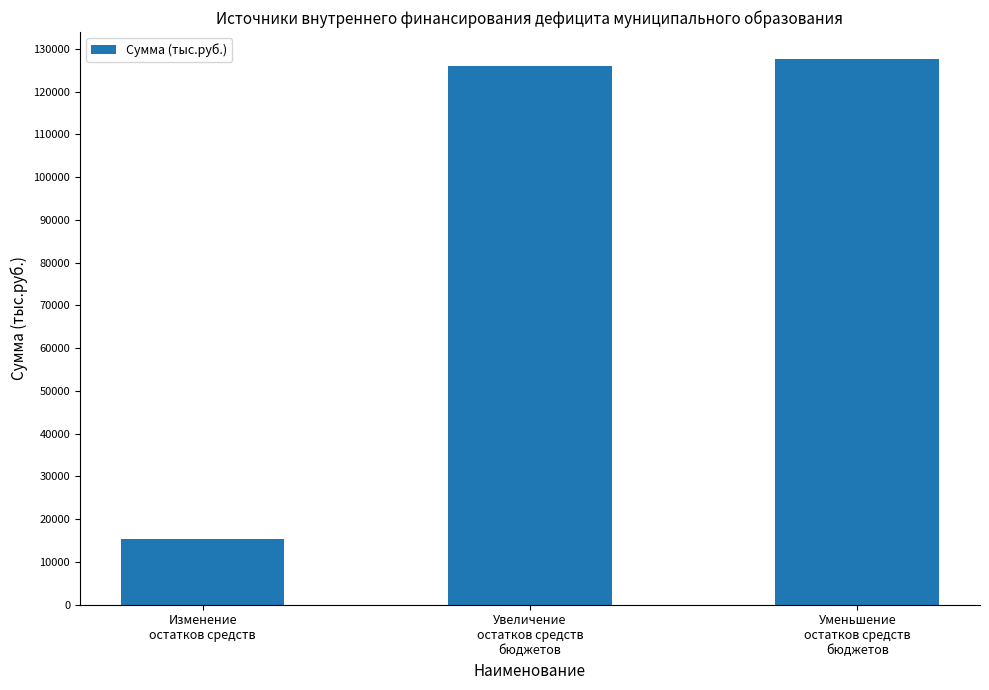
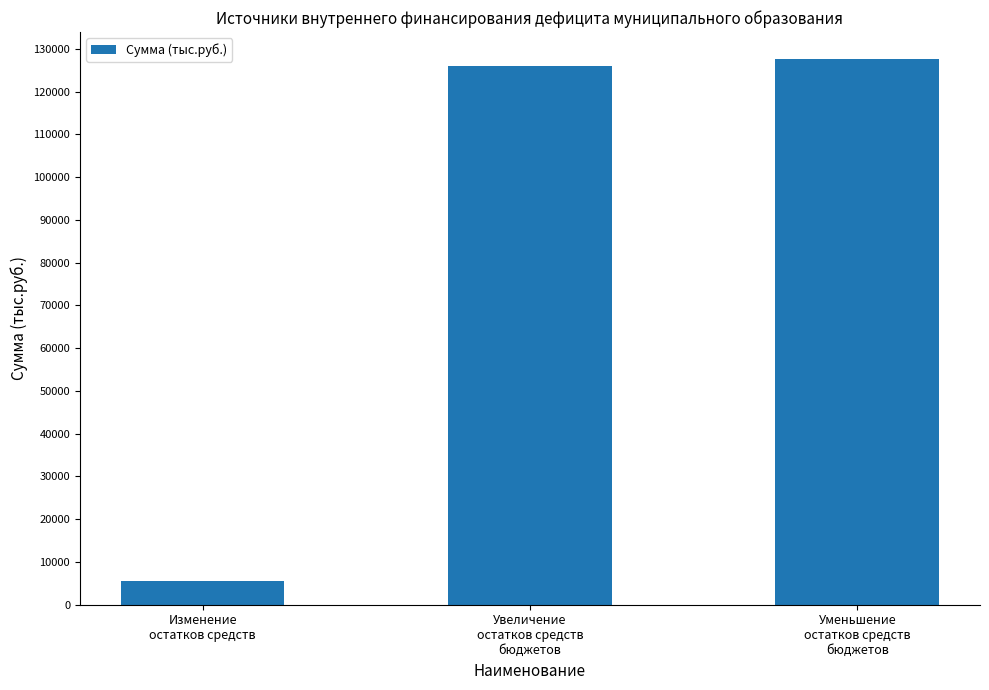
Изменение остатков средств: 15000 -> 6000
